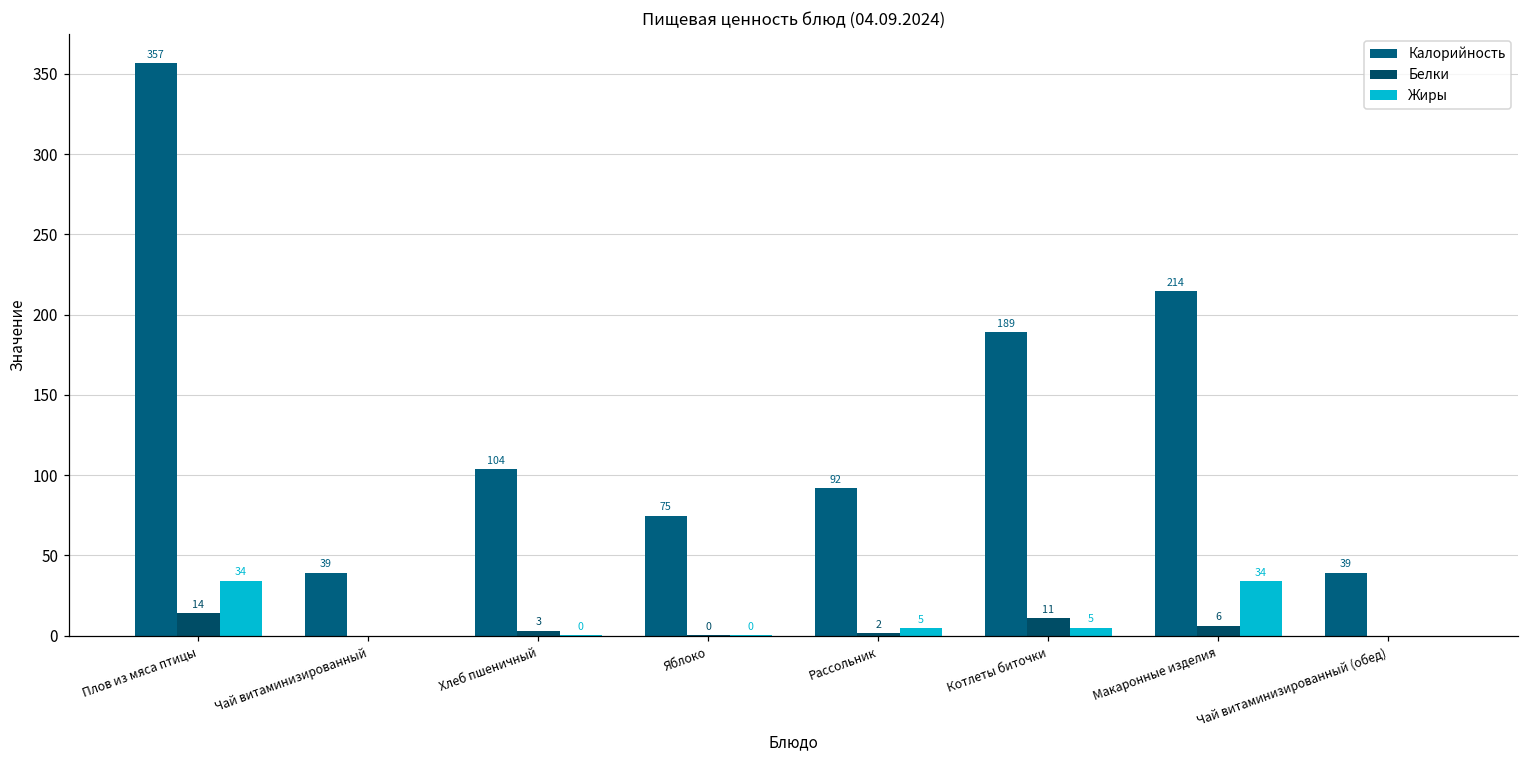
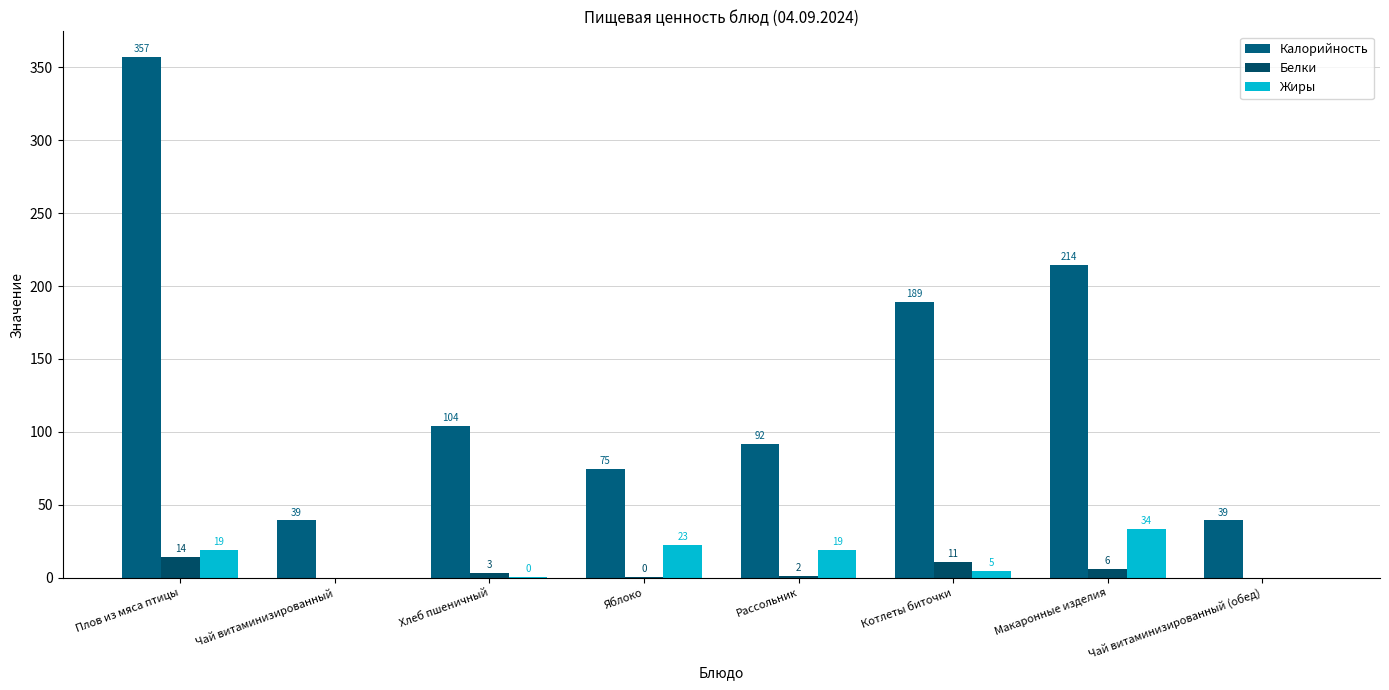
Жиры, Плов из мяса птицы: 34 -> 19
Жиры, Яблоко: 0 -> 23
Жиры, Рассольник: 5 -> 19
